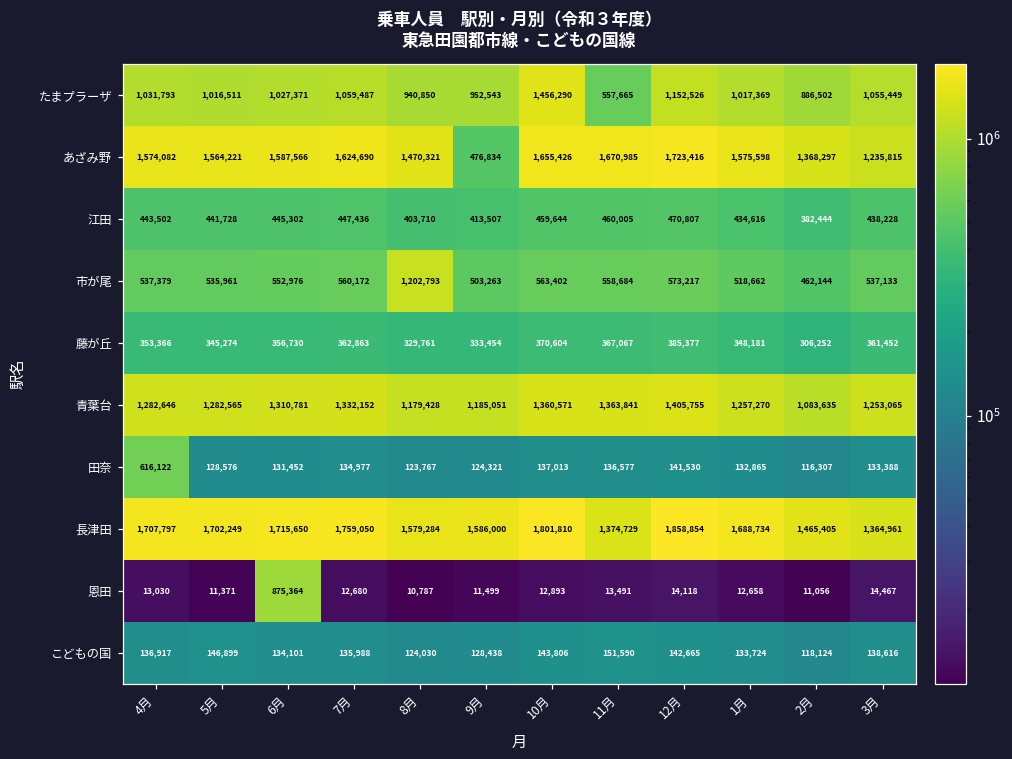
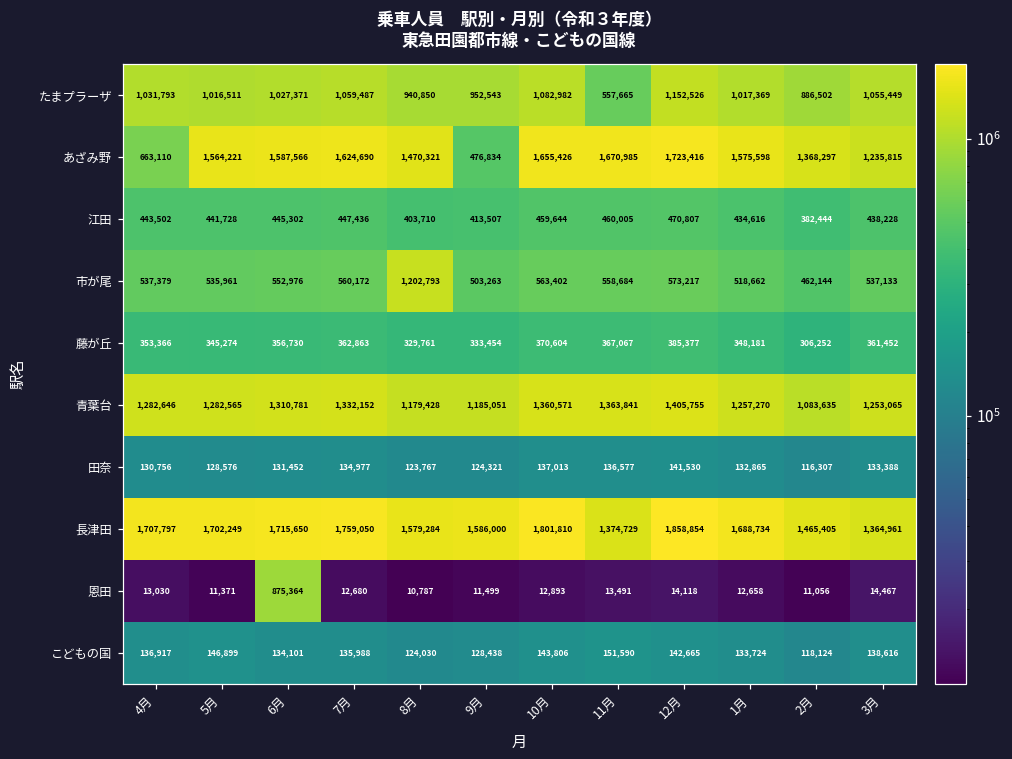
たまプラーザ, 10月: 1,456,290 -> 1,082,982
あざみ野, 4月: 1,574,082 -> 663,110
田奈, 4月: 616,122 -> 130,756
